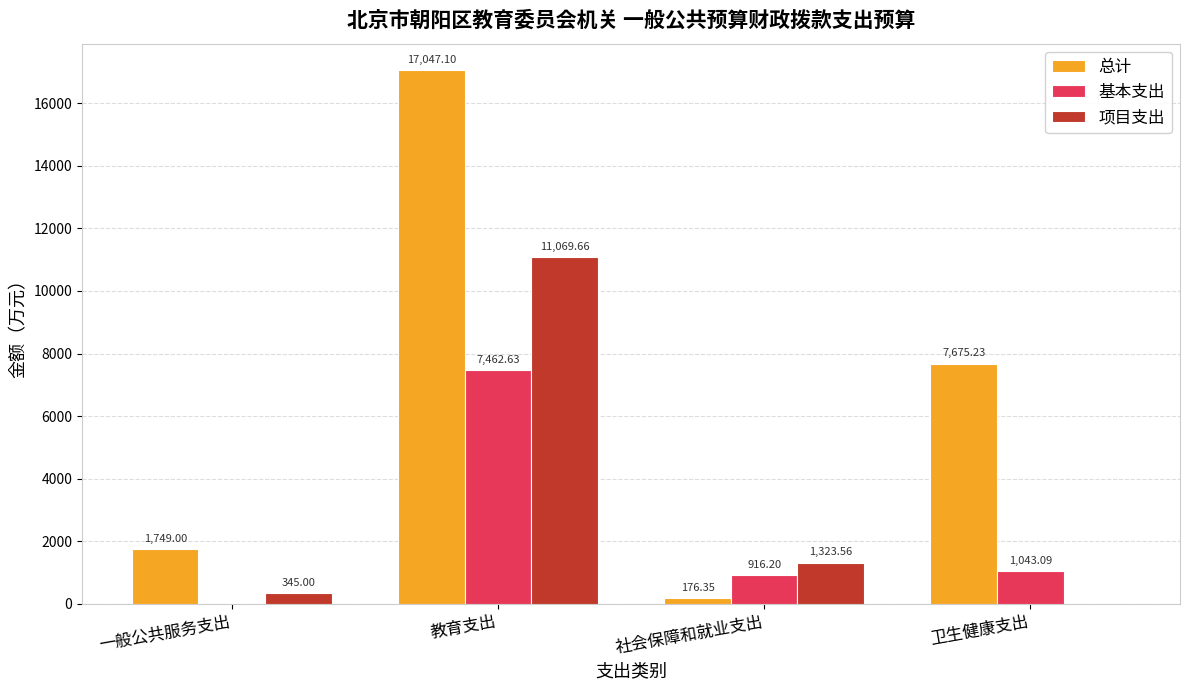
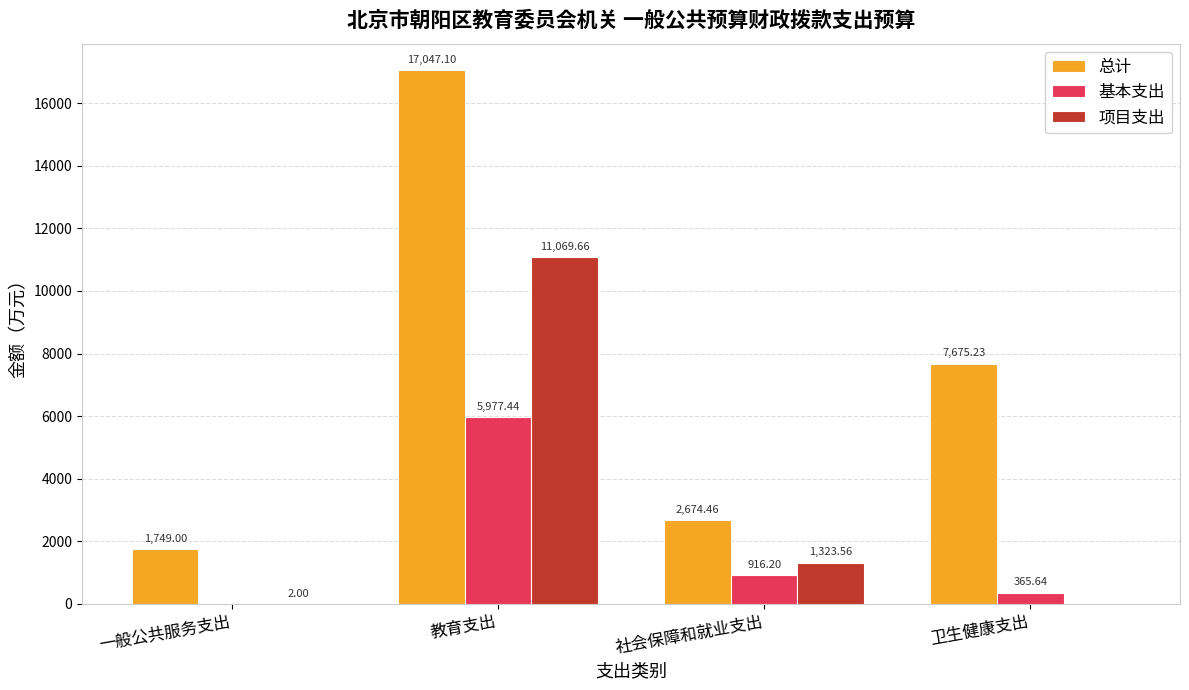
项目支出, 一般公共服务支出: 345.00 -> 2.00
基本支出, 教育支出: 7,462.63 -> 5,977.44
总计, 社会保障和就业支出: 176.35 -> 2,674.46
基本支出, 卫生健康支出: 1,043.09 -> 365.64
